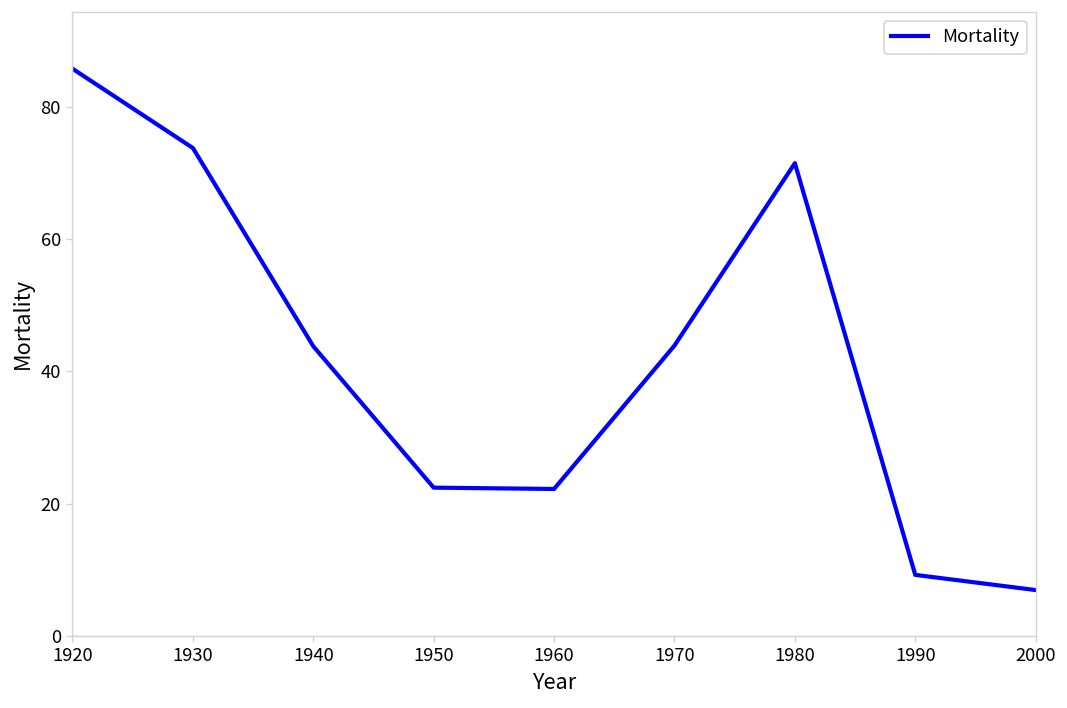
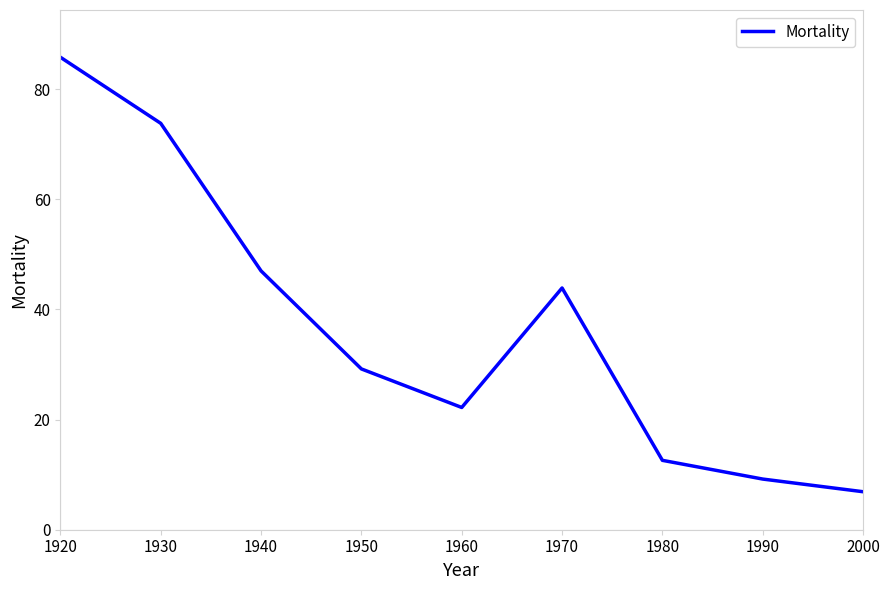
1940: 44 -> 47
1950: 22 -> 29
1980: 72 -> 13
